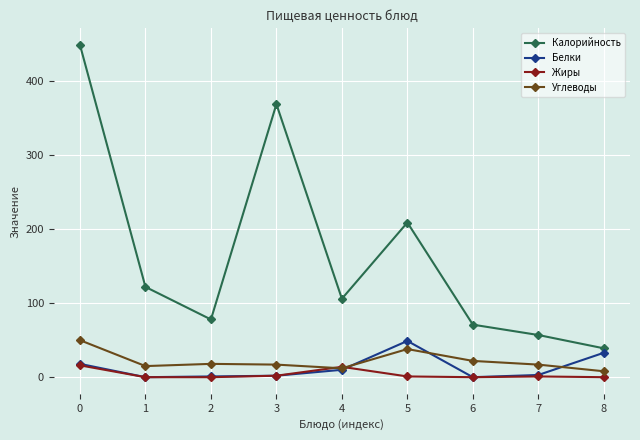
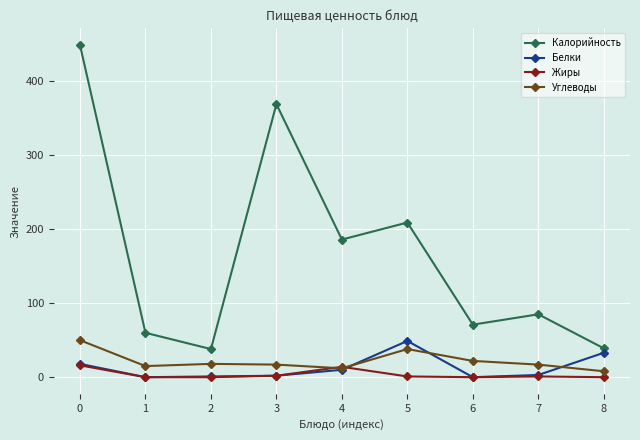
Калорийность, 1: 120 -> 60
Калорийность, 2: 80 -> 40
Калорийность, 4: 110 -> 190
Калорийность, 7: 60 -> 90
